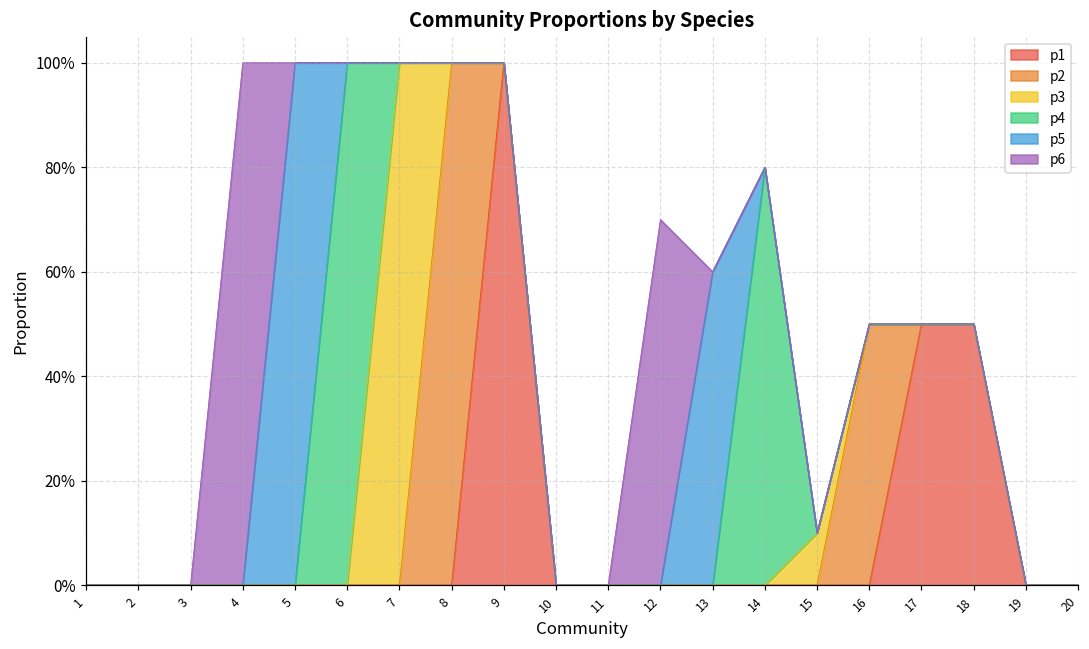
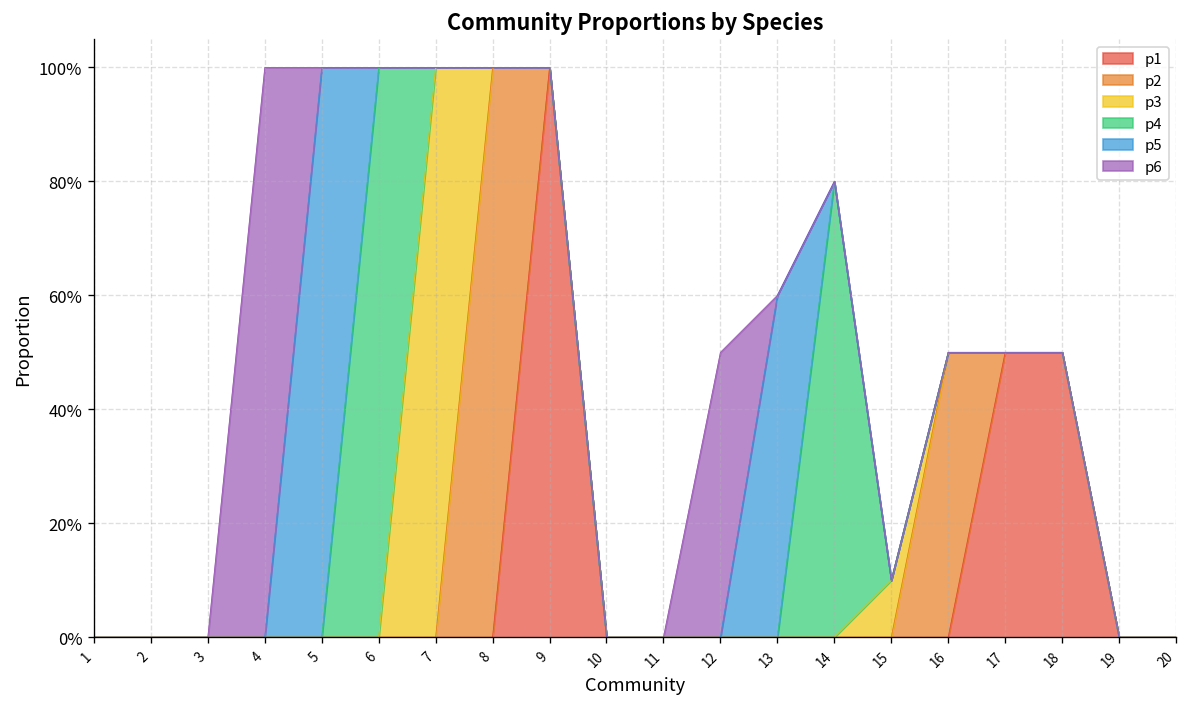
p6, 12: 70% -> 50%
